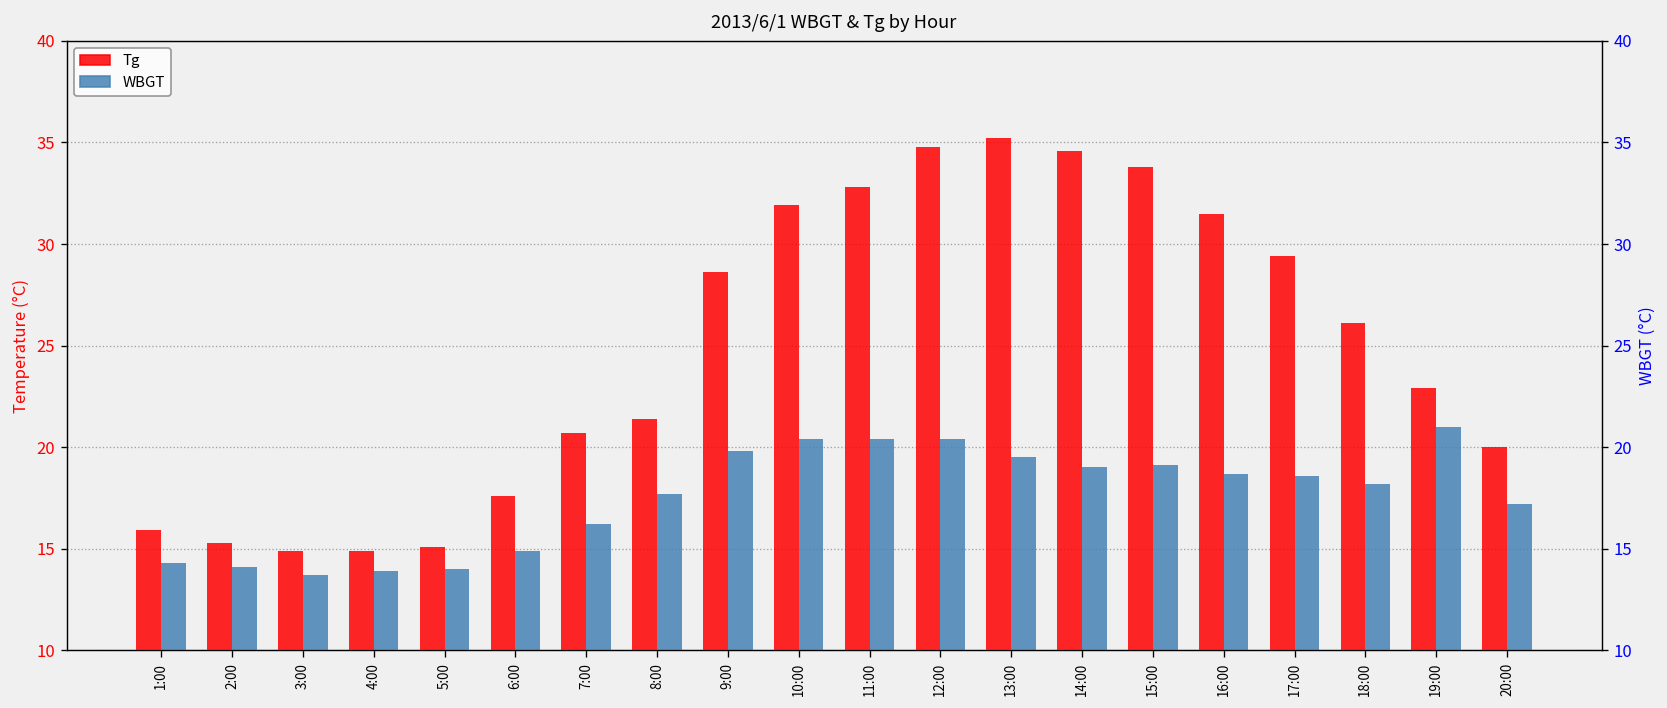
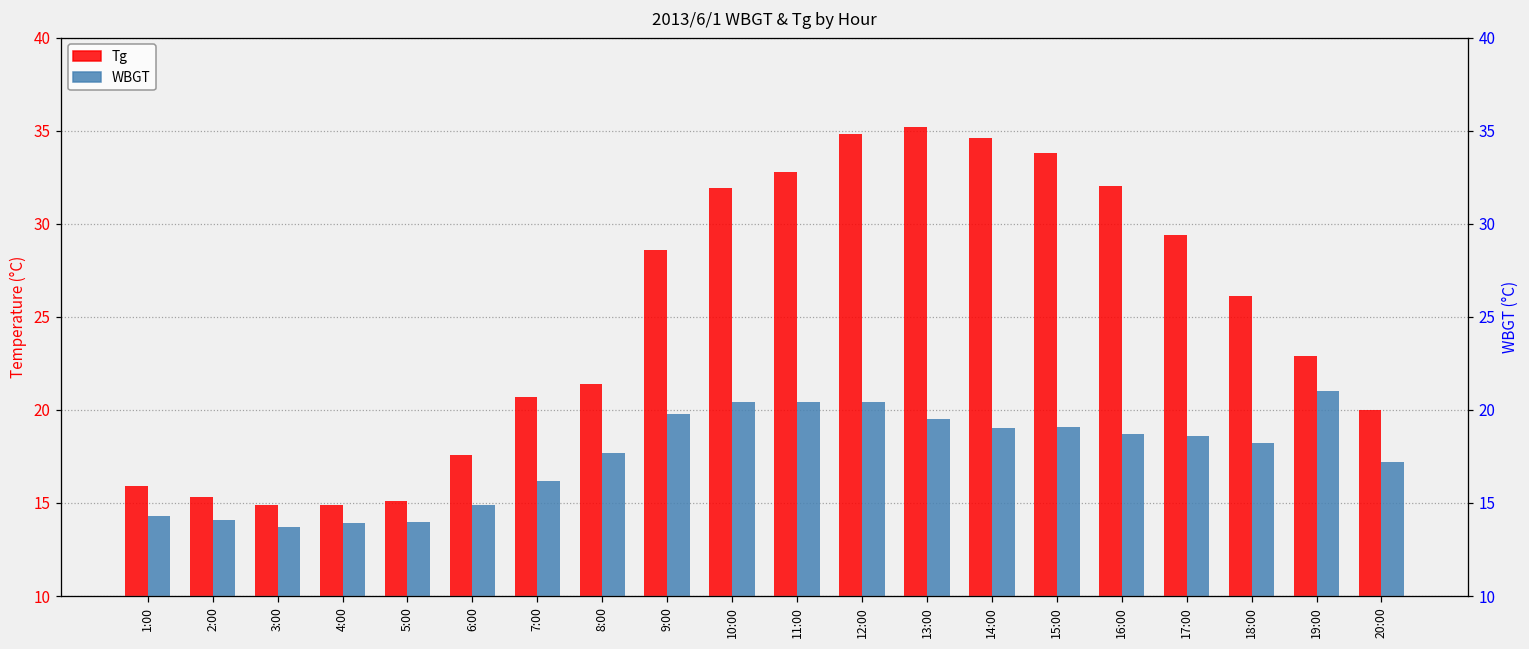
Tg, 16:00: 31.5 -> 32.0
